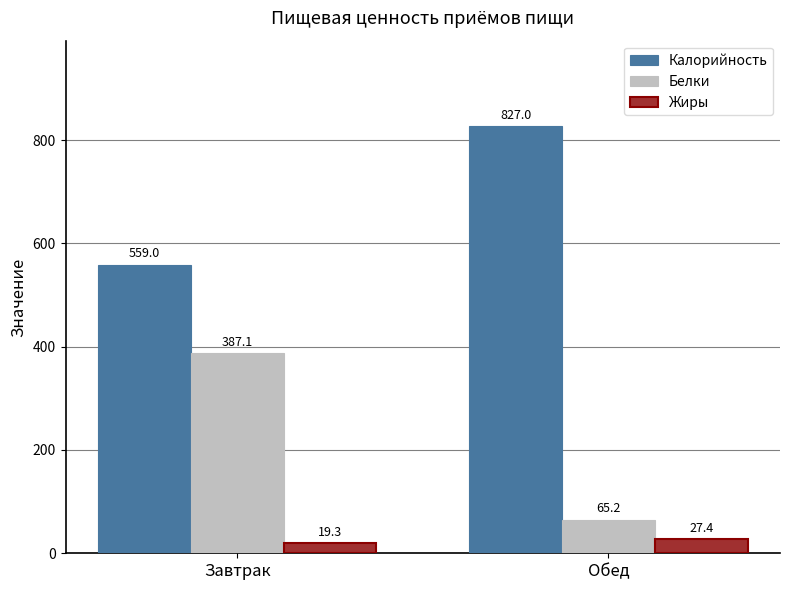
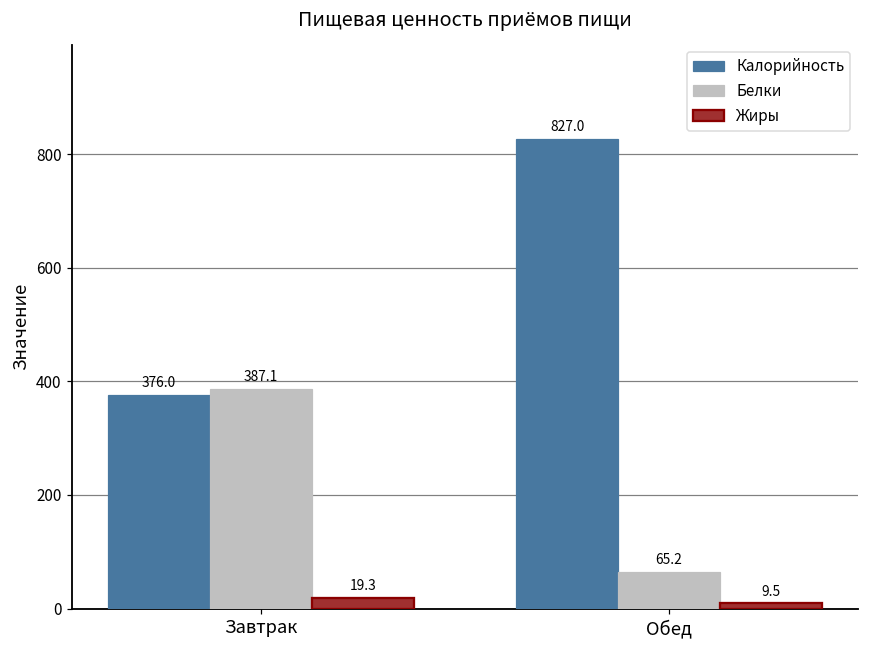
Калорийность, Завтрак: 559.0 -> 376.0
Жиры, Обед: 27.4 -> 9.5
